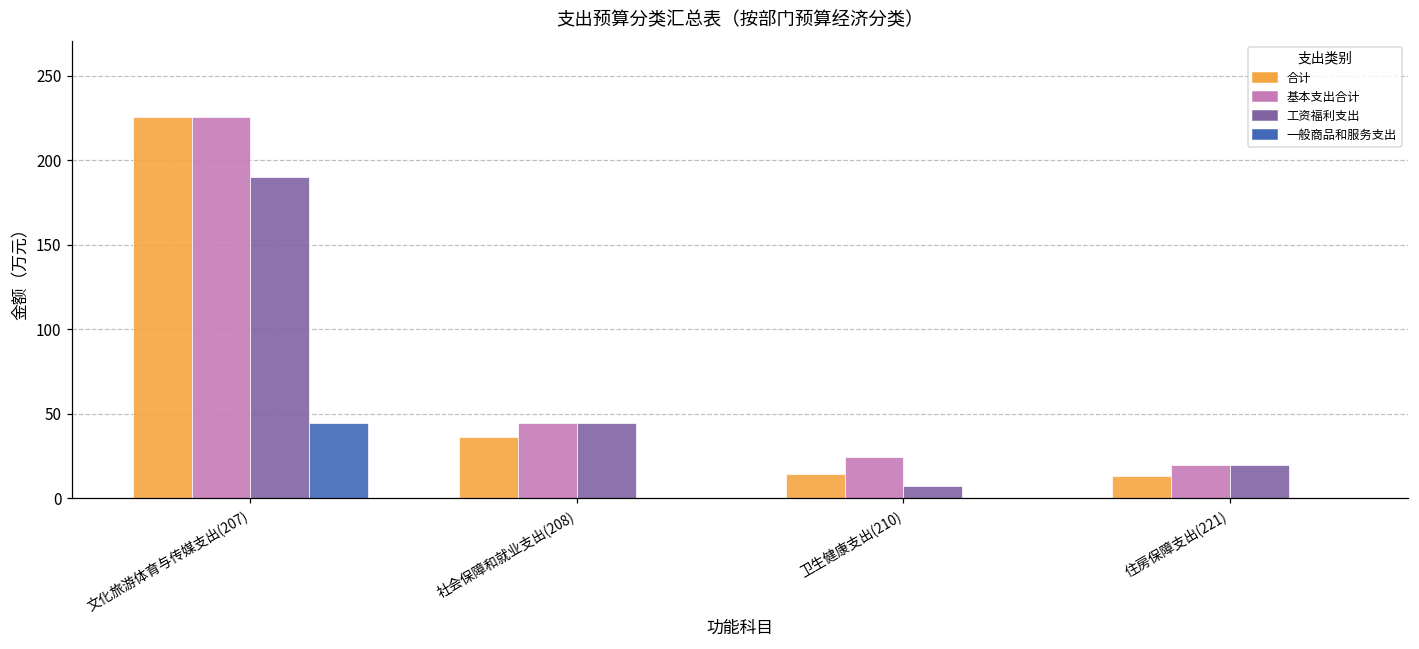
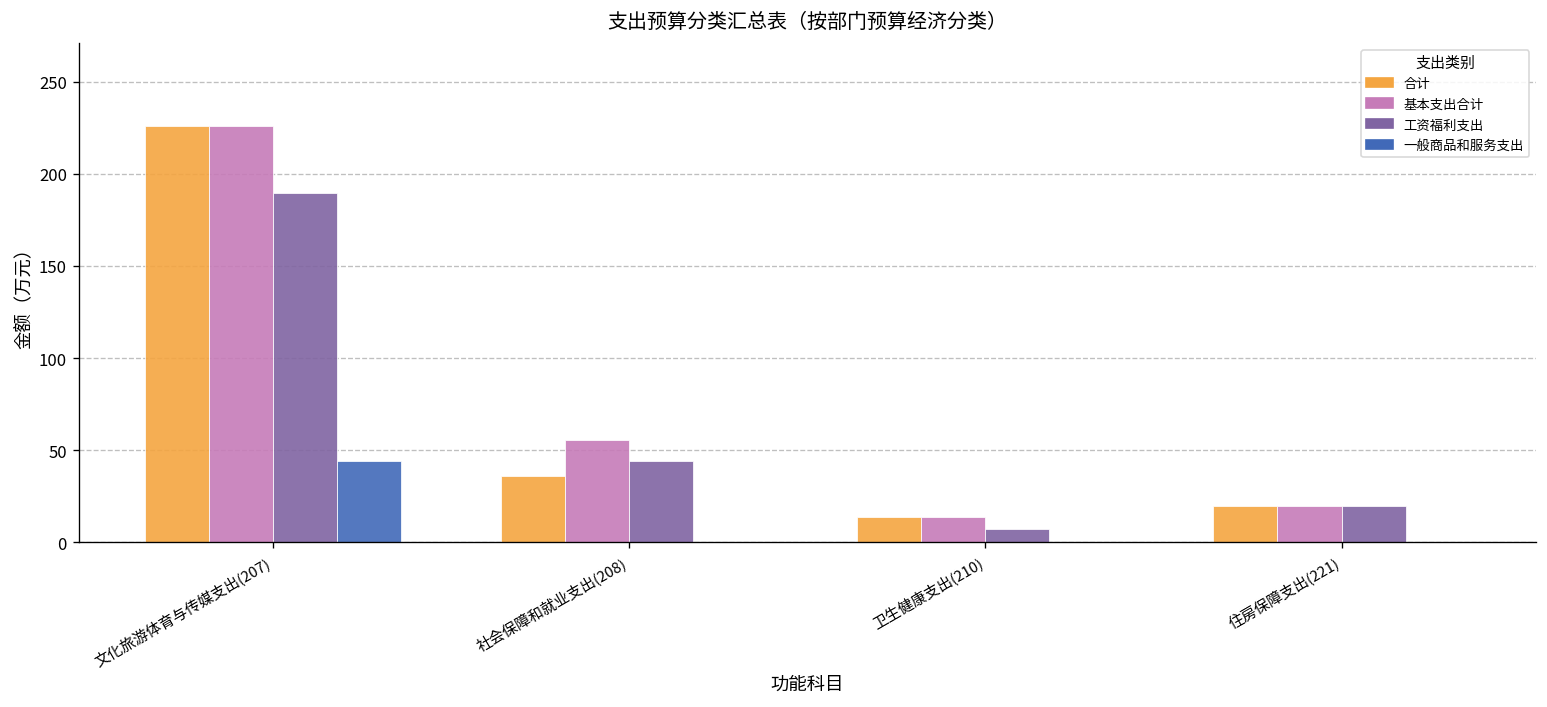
基本支出合计, 社会保障和就业支出(208): 44 -> 56
基本支出合计, 卫生健康支出(210): 25 -> 14
合计, 住房保障支出(221): 13 -> 20
